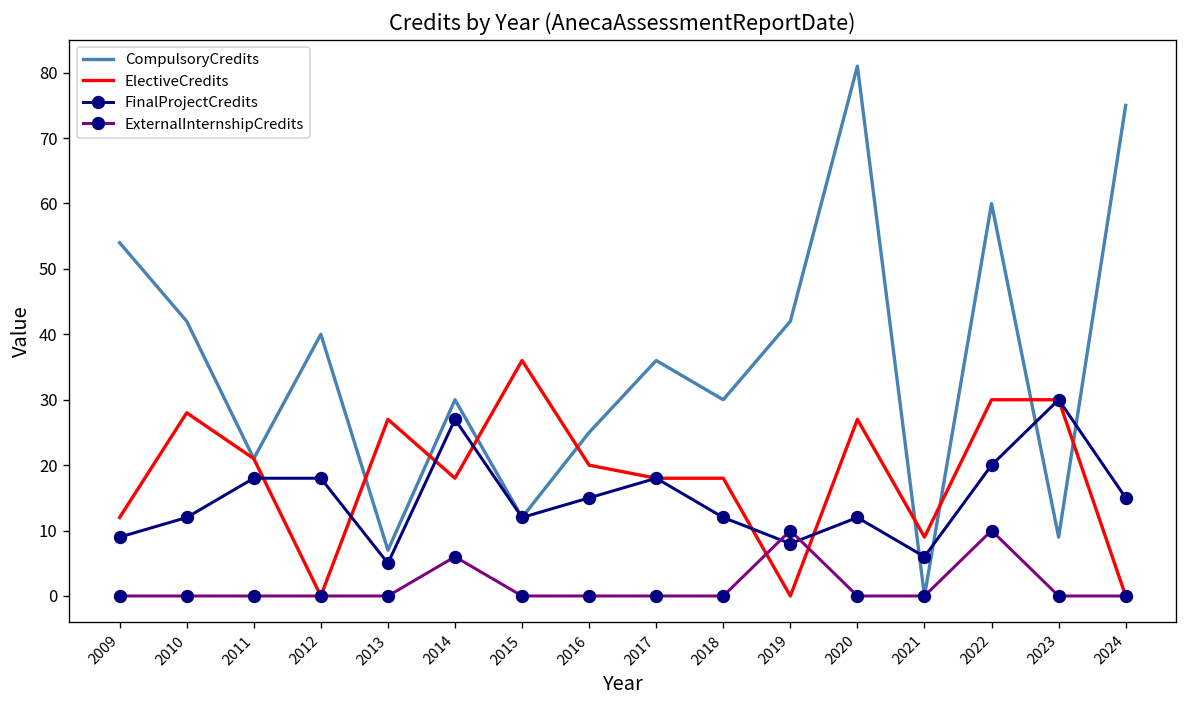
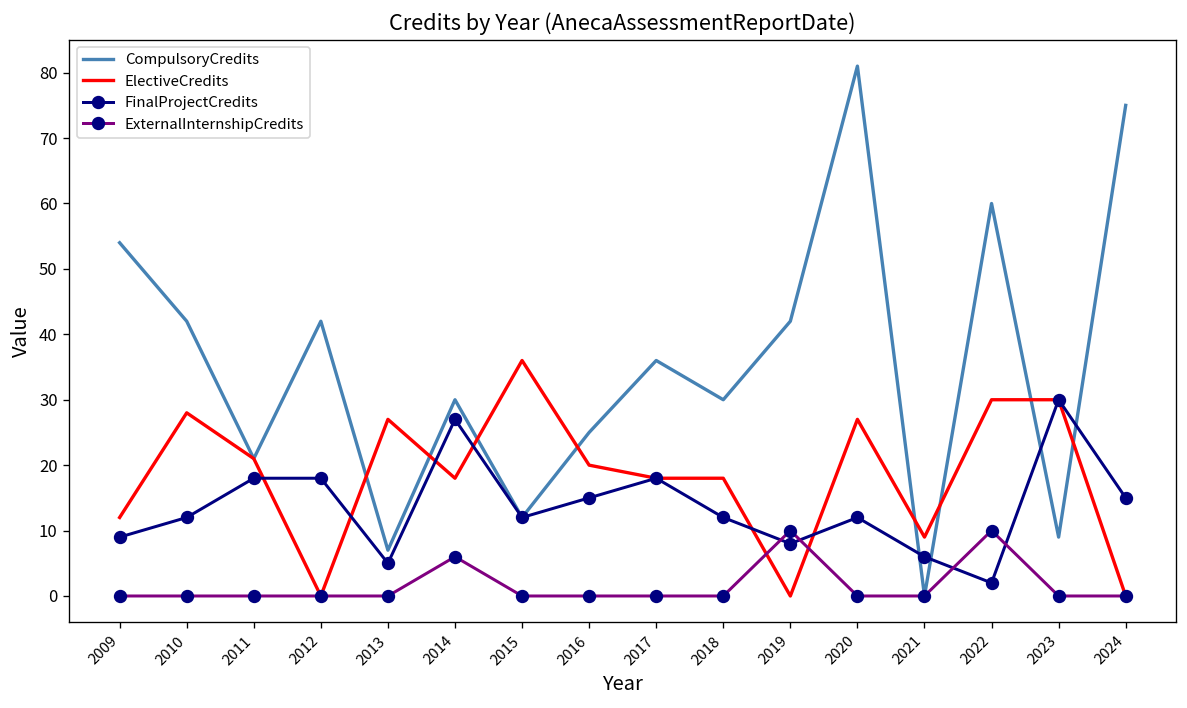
CompulsoryCredits, 2012: 40 -> 42
FinalProjectCredits, 2022: 20 -> 2
